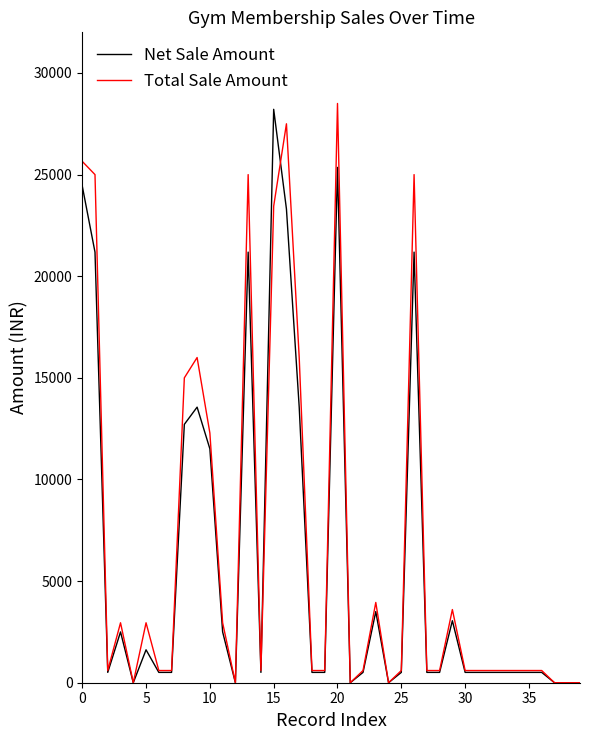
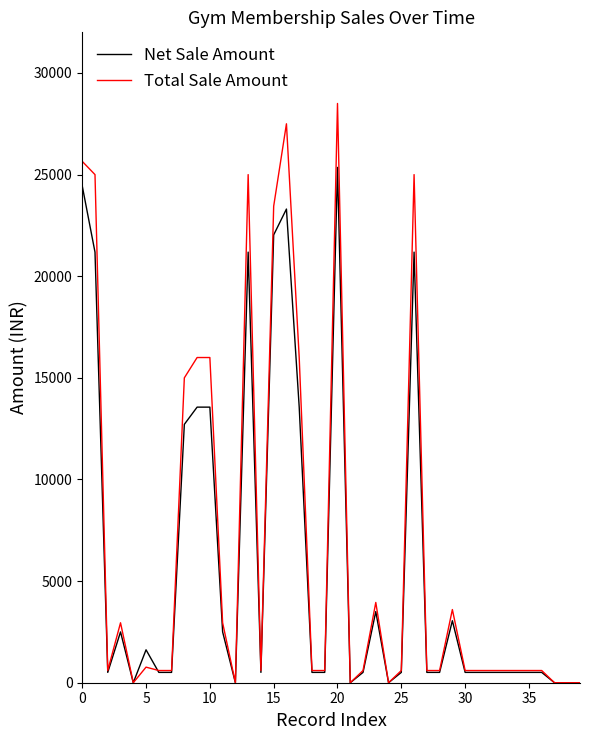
Total Sale Amount, 5: 3000 -> 800
Net Sale Amount, 10: 11500 -> 13600
Total Sale Amount, 10: 12300 -> 16000
Net Sale Amount, 15: 28200 -> 22000
